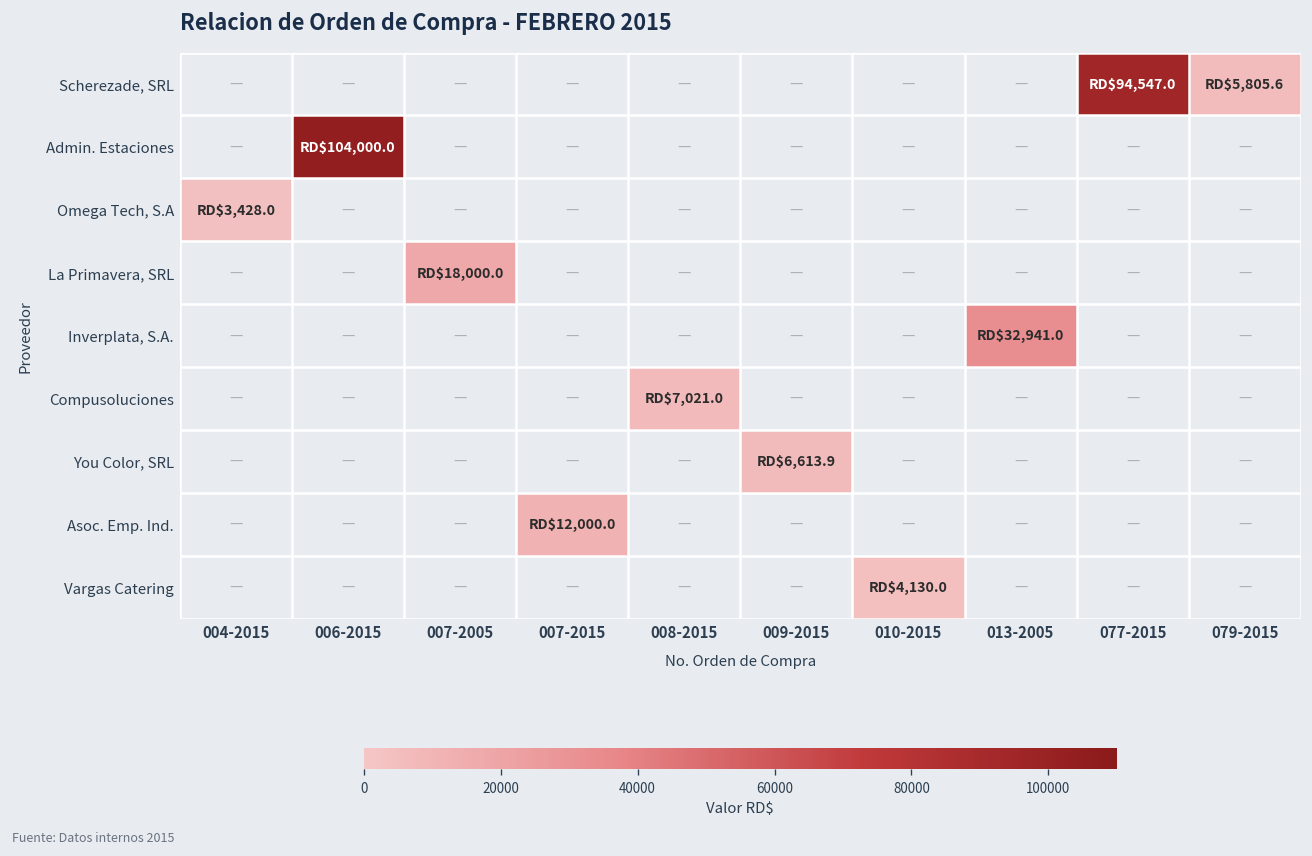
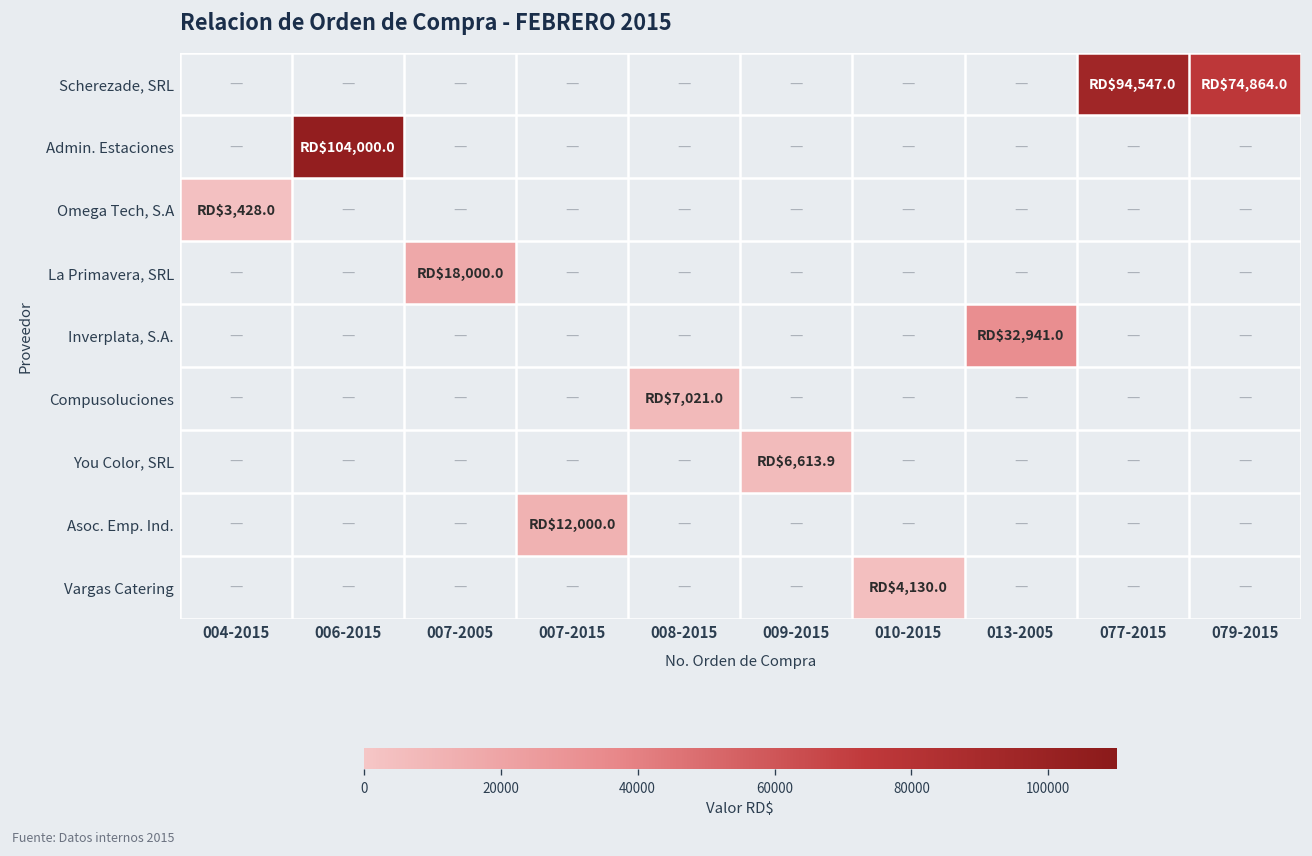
Scherezade, SRL, 079-2015: $5,805.6 -> $74,864.0
